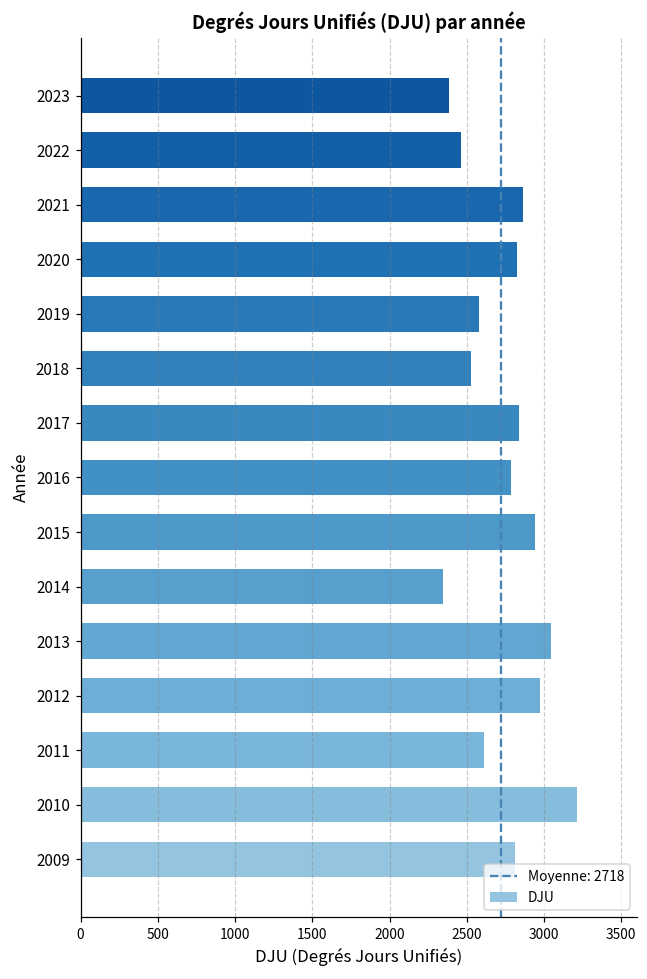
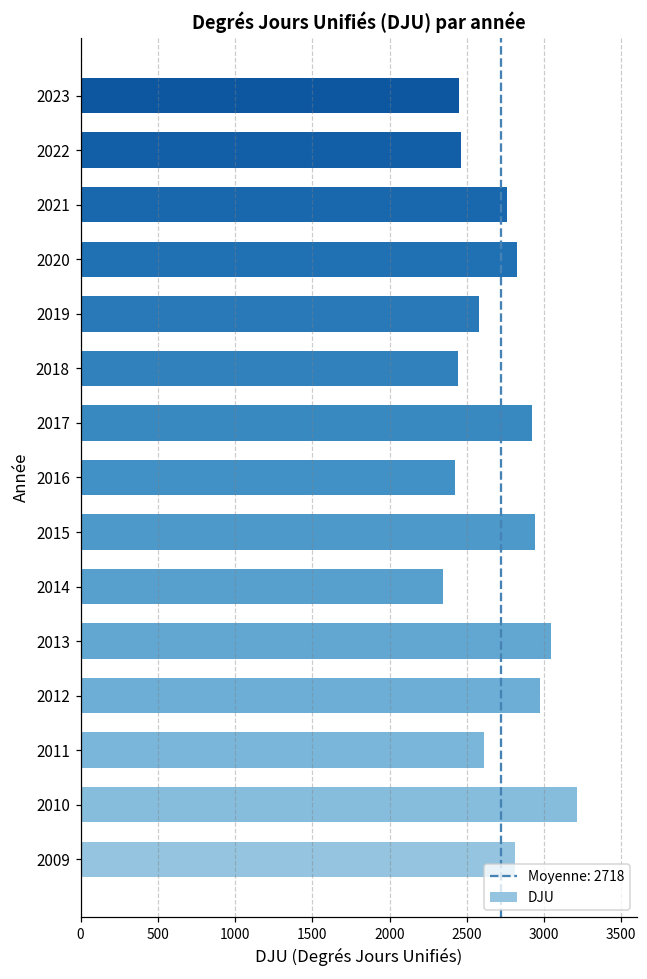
2023: 2380 -> 2450
2021: 2860 -> 2760
2018: 2530 -> 2450
2017: 2840 -> 2920
2016: 2780 -> 2430
